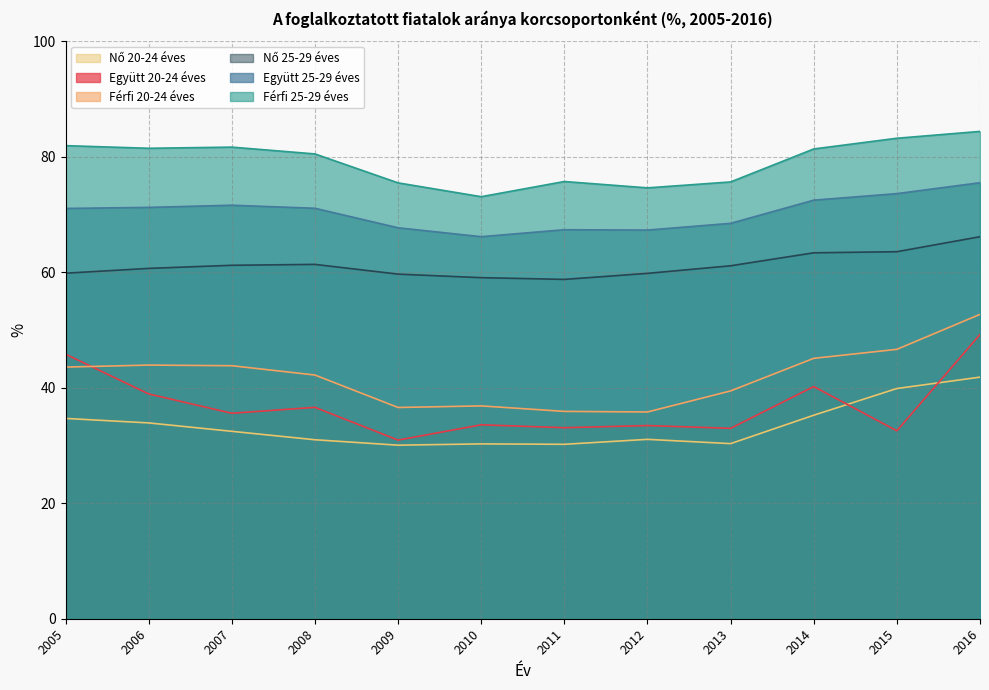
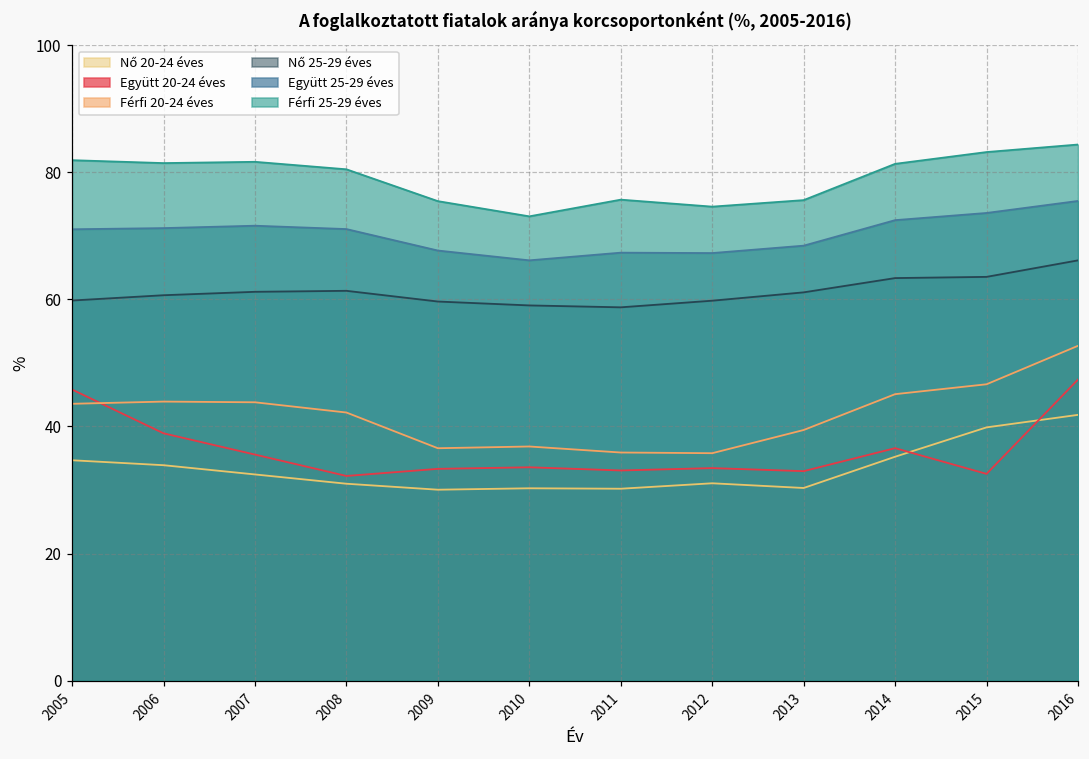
Együtt 20-24 éves, 2008: 37 -> 32
Együtt 20-24 éves, 2009: 31 -> 33
Együtt 20-24 éves, 2014: 40 -> 37
Együtt 20-24 éves, 2016: 49 -> 47
